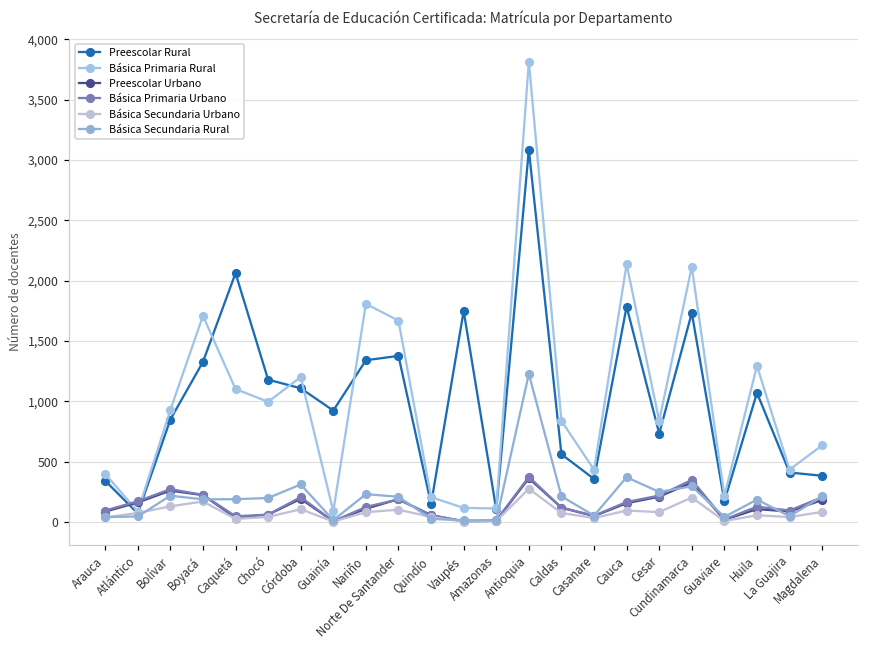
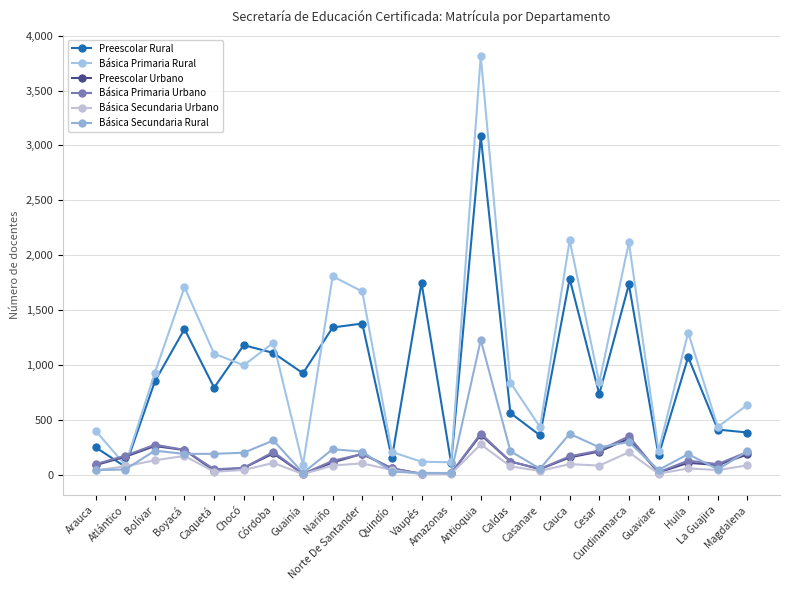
Preescolar Rural, Arauca: 340 -> 250
Preescolar Rural, Caquetá: 2,060 -> 790
